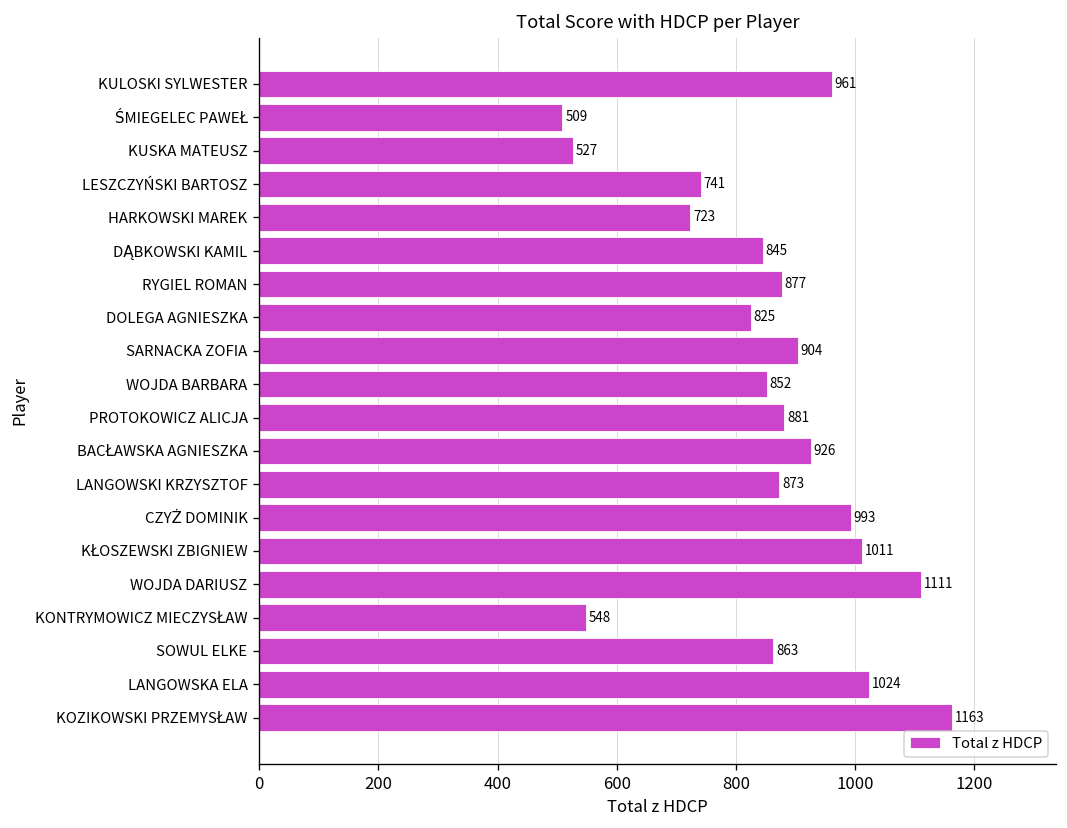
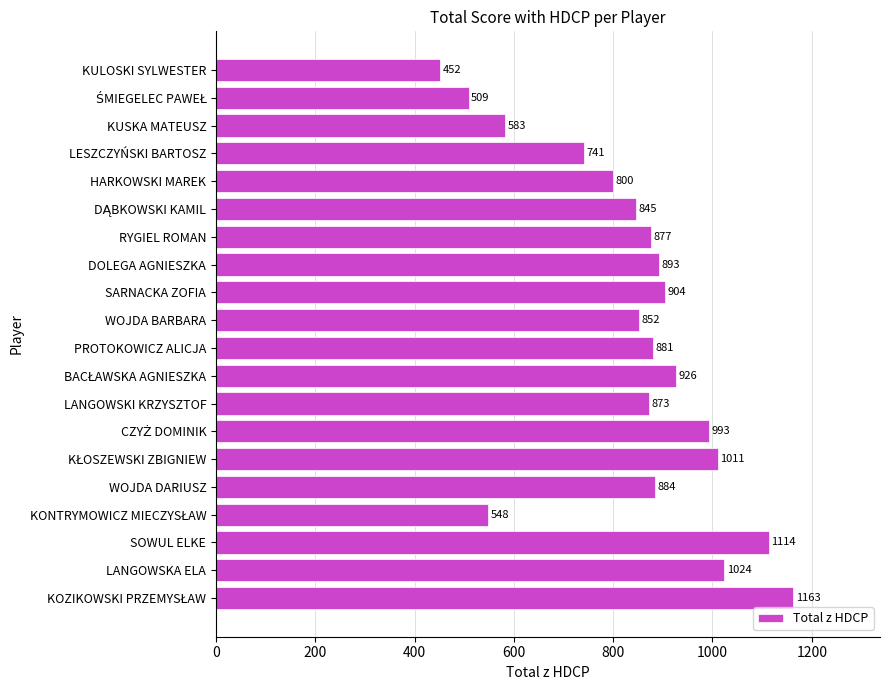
KULOSKI SYLWESTER: 961 -> 452
KUSKA MATEUSZ: 527 -> 583
HARKOWSKI MAREK: 723 -> 800
DOLEGA AGNIESZKA: 825 -> 893
WOJDA DARIUSZ: 1111 -> 884
SOWUL ELKE: 863 -> 1114
